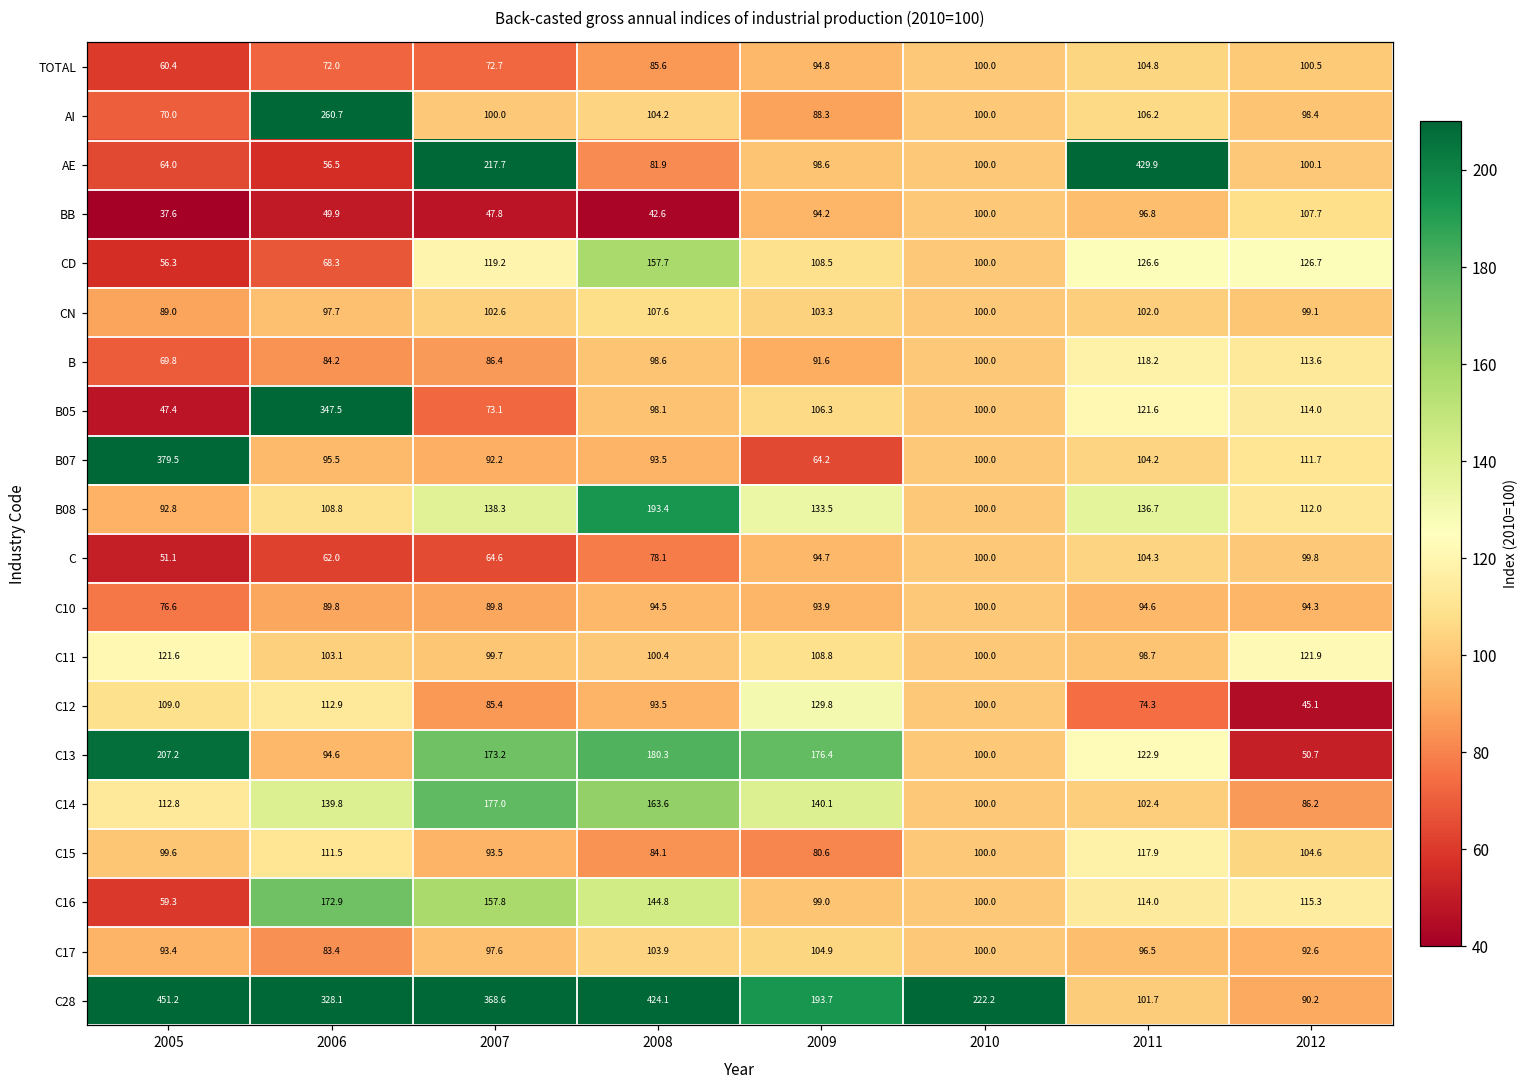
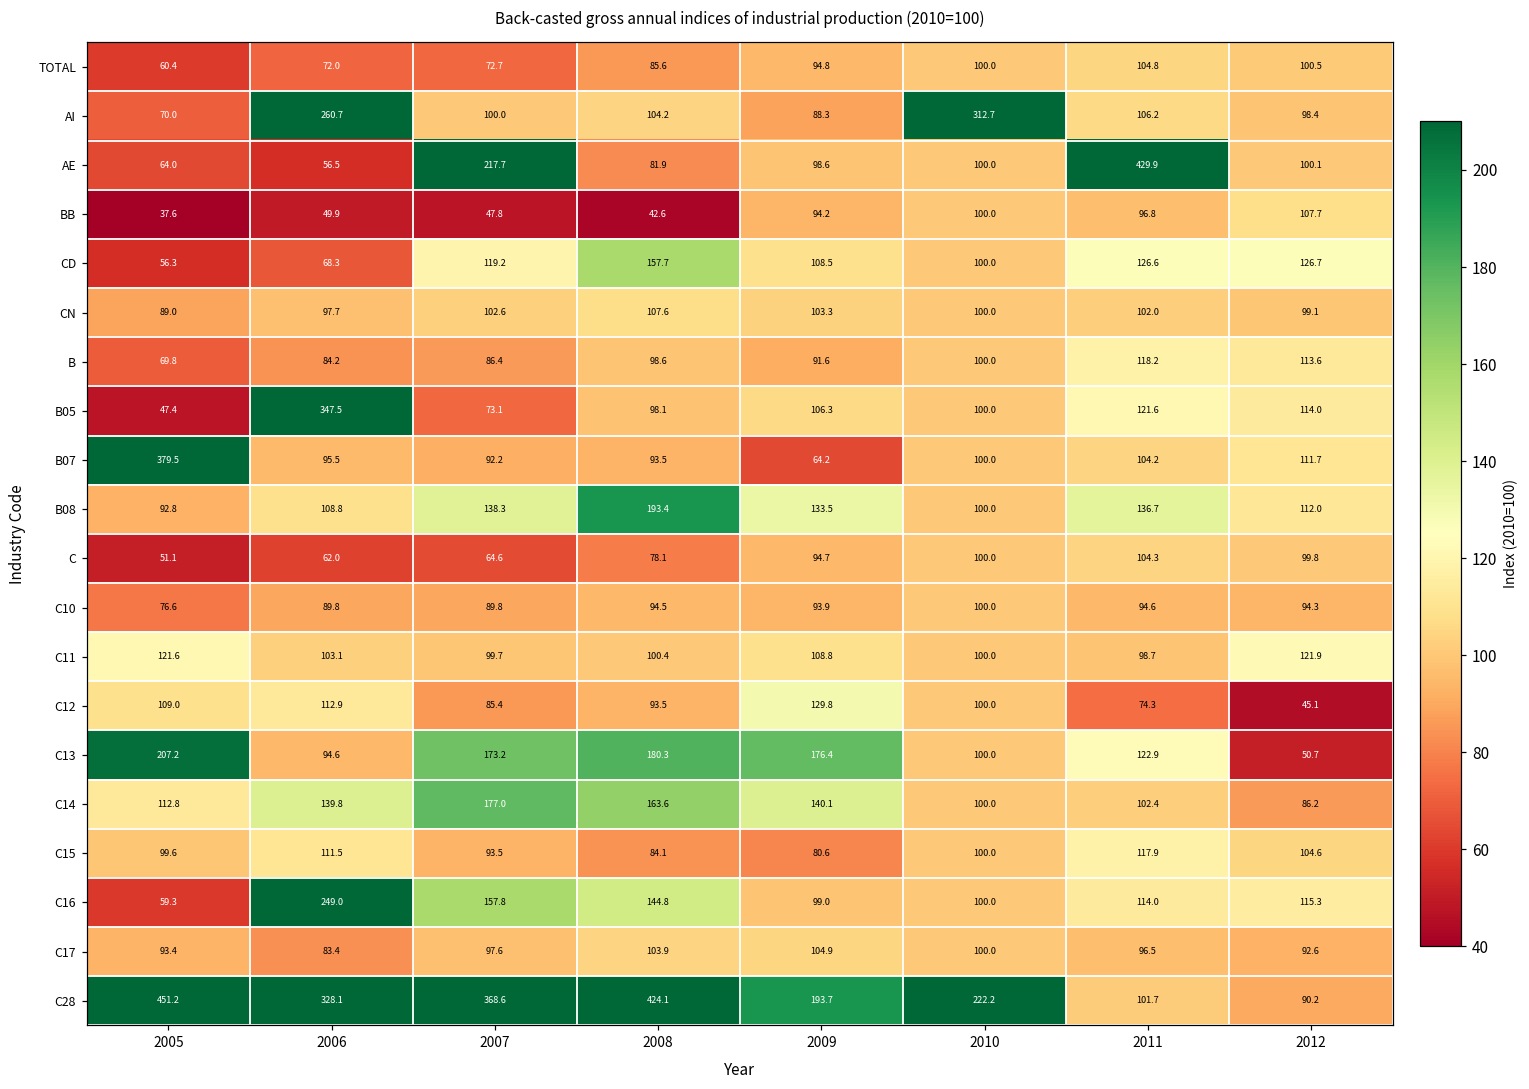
AI, 2010: 100.0 -> 312.7
C16, 2006: 172.9 -> 249.0
